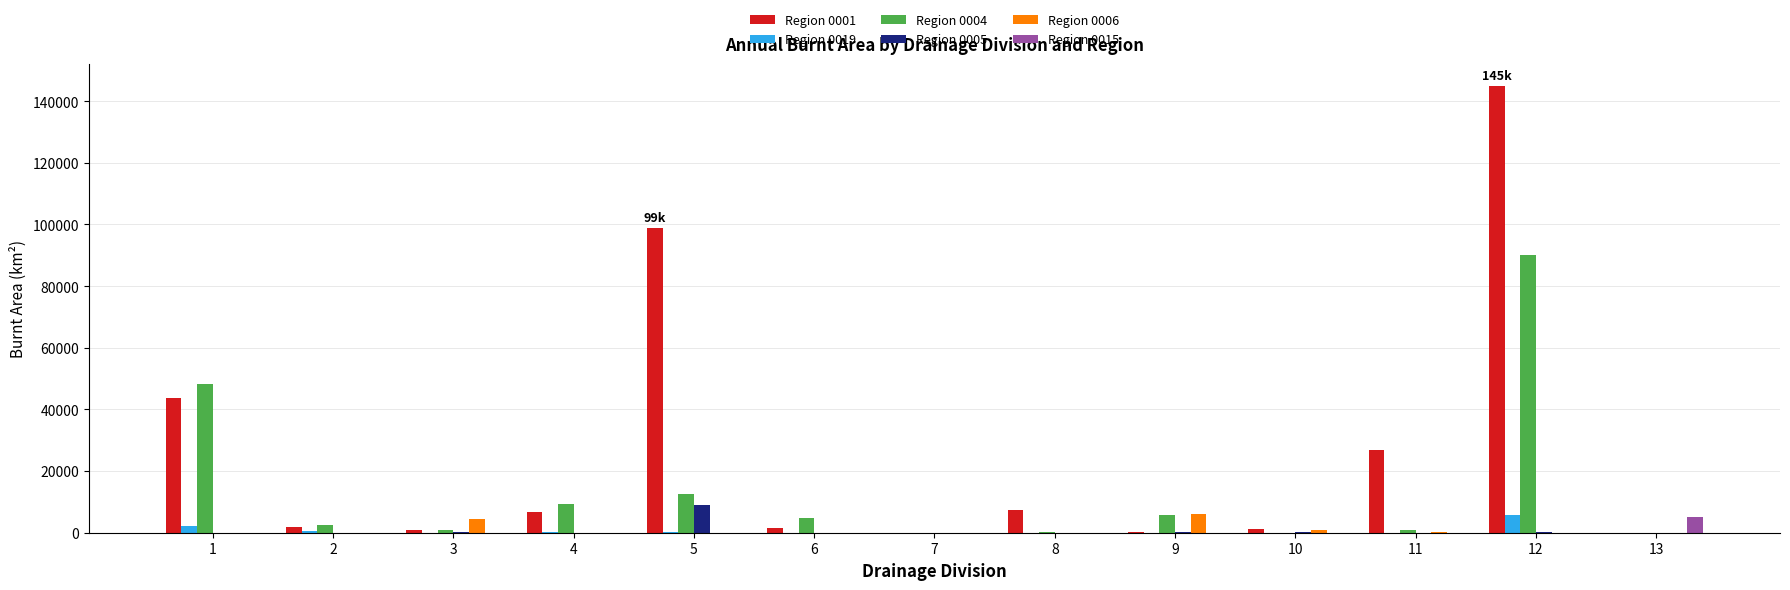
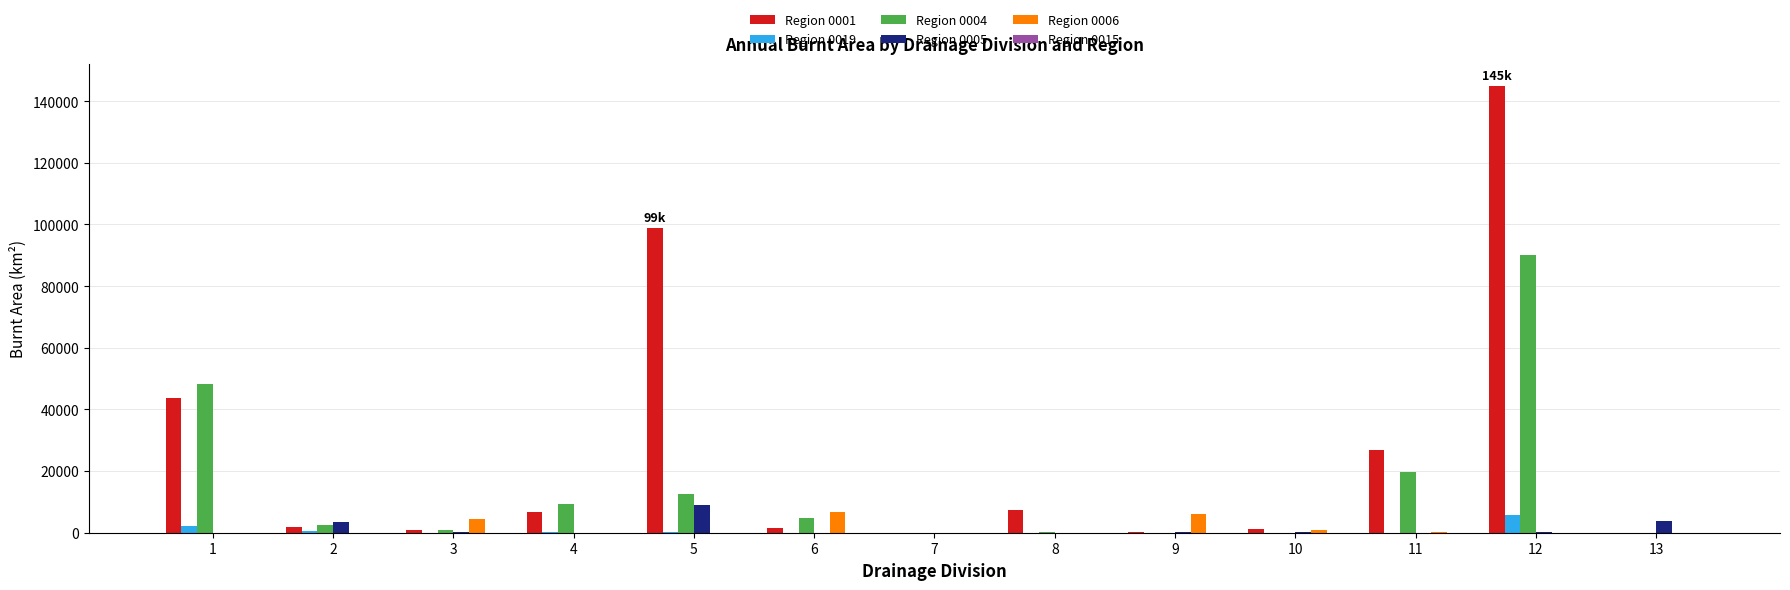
Region 0005, 2: 0 -> 3000
Region 0006, 6: 0 -> 7000
Region 0004, 9: 6000 -> 0
Region 0004, 11: 1000 -> 20000
Region 0005, 13: 0 -> 4000
Region 0015, 13: 5000 -> 0
